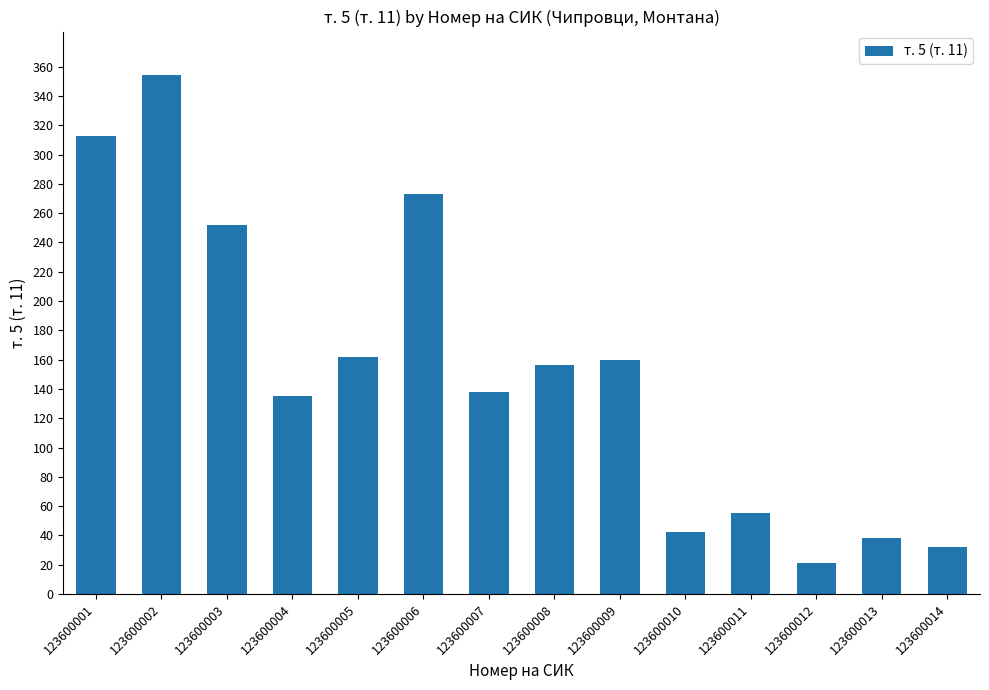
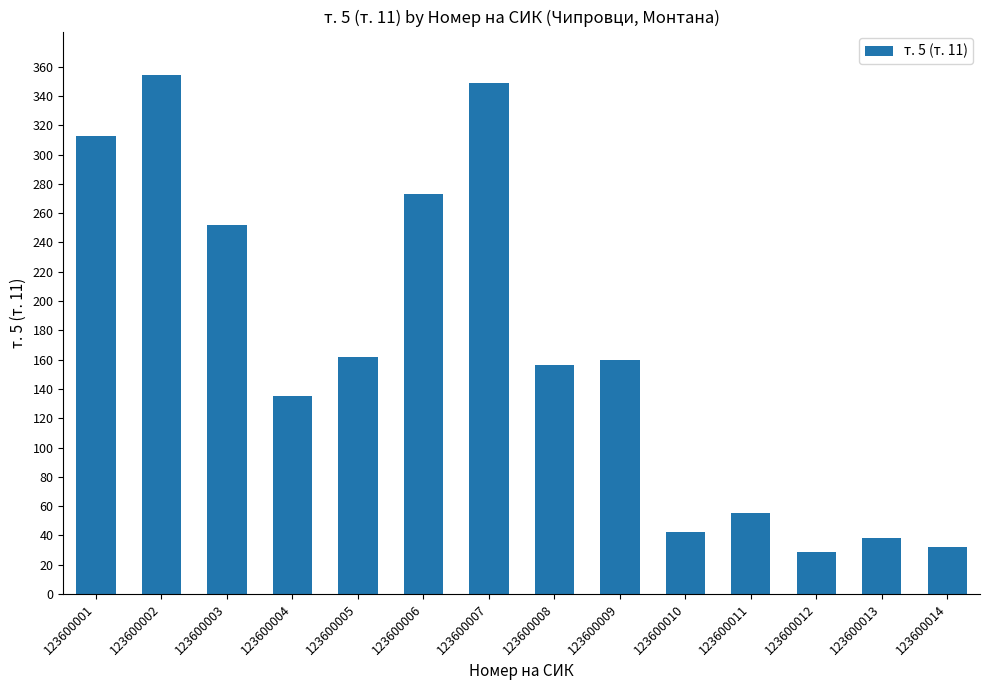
123600007: 138 -> 349
123600012: 21 -> 29
